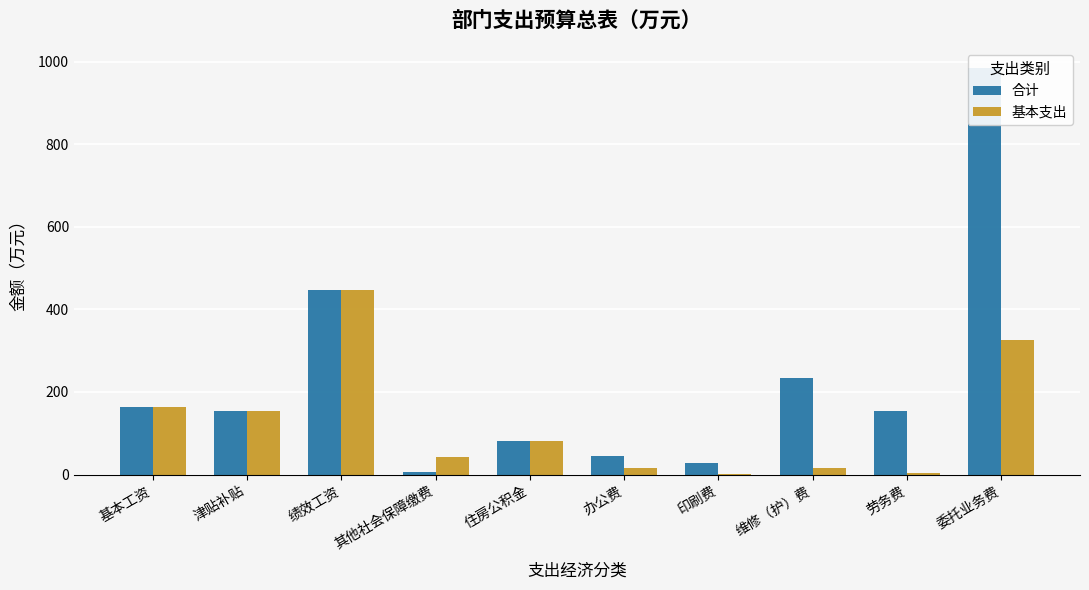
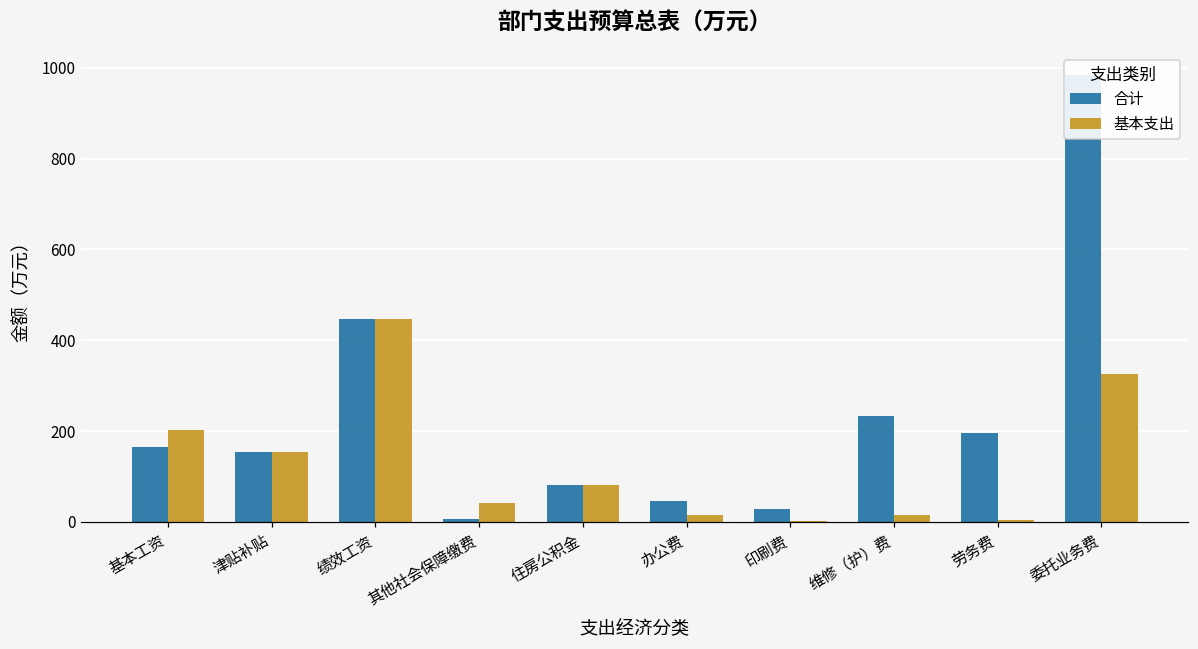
基本支出, 基本工资: 160 -> 200
合计, 劳务费: 150 -> 200
